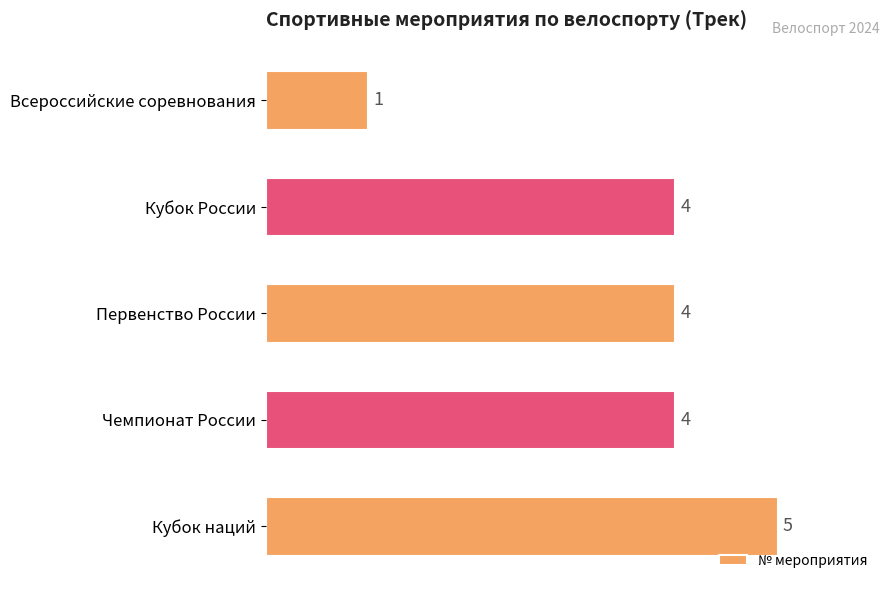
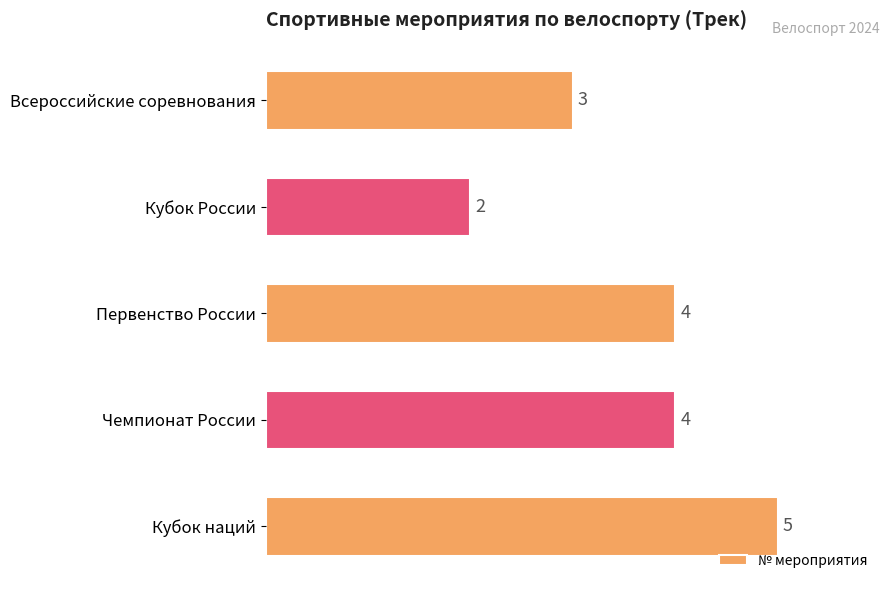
Всероссийские соревнования: 1 -> 3
Кубок России: 4 -> 2
